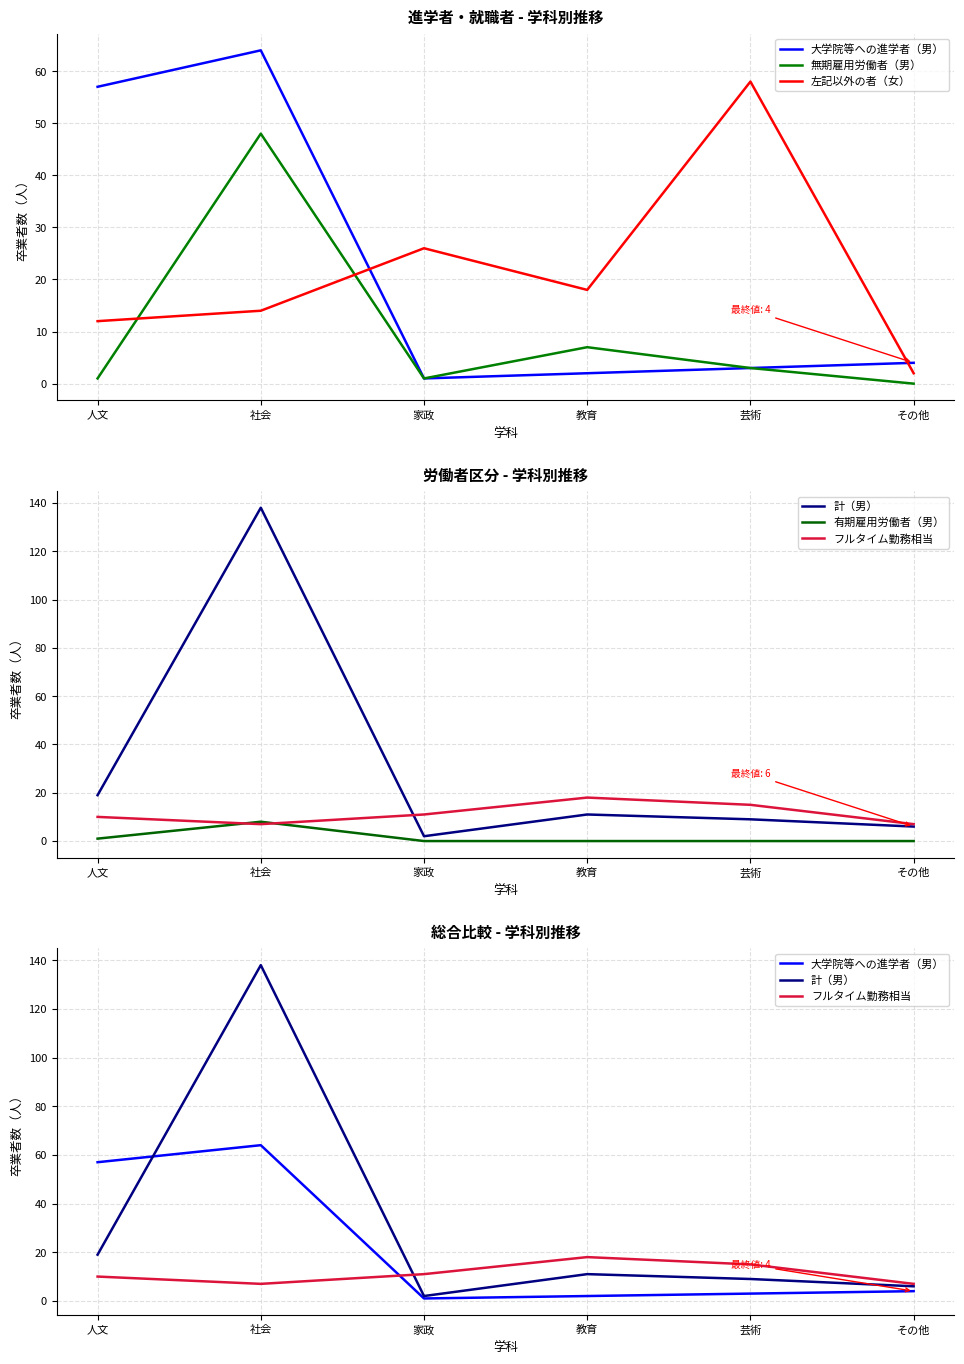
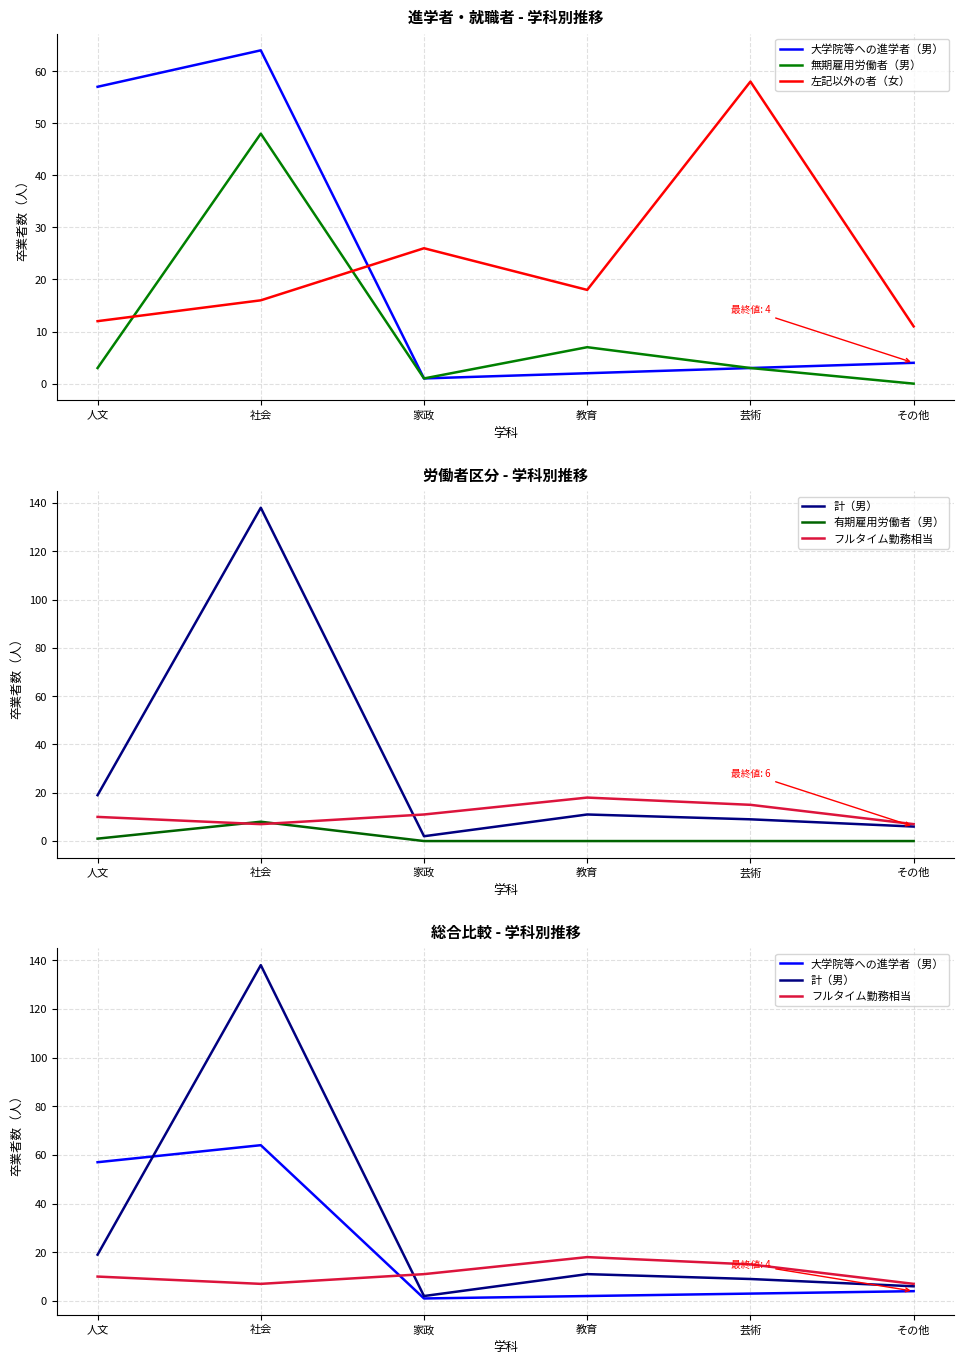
進学者・就職者 - 学科別推移, 無期雇用労働者（男）, 人文: 1 -> 3
進学者・就職者 - 学科別推移, 左記以外の者（女）, 社会: 14 -> 16
進学者・就職者 - 学科別推移, 左記以外の者（女）, その他: 2 -> 11
